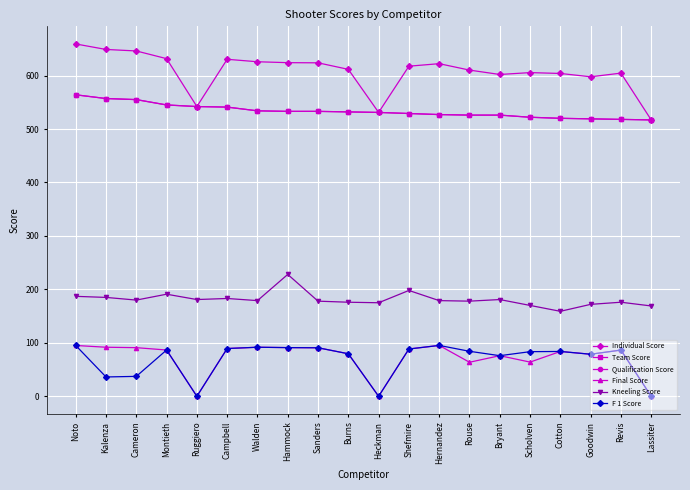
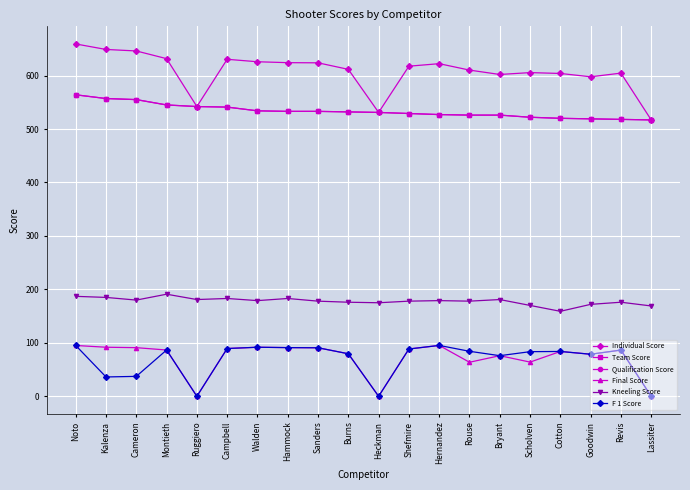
Kneeling Score, Hammock: 230 -> 180
Kneeling Score, Shefmire: 200 -> 180
